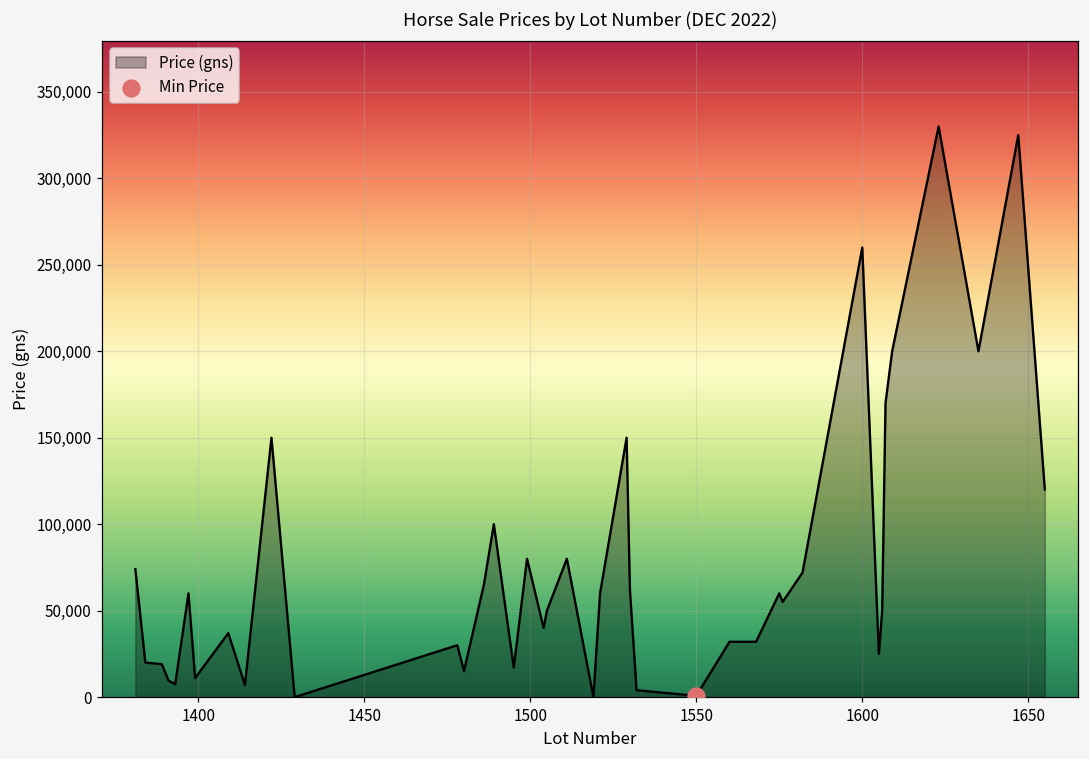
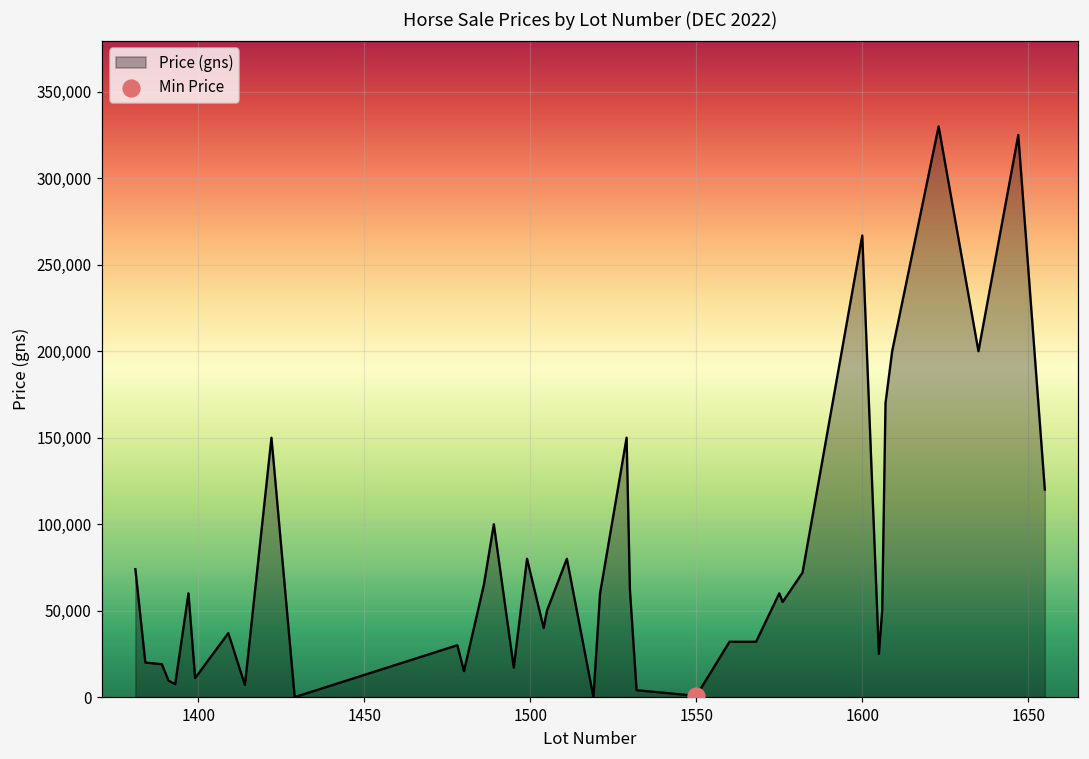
Price (gns), 1600: 260,000 -> 267,000
